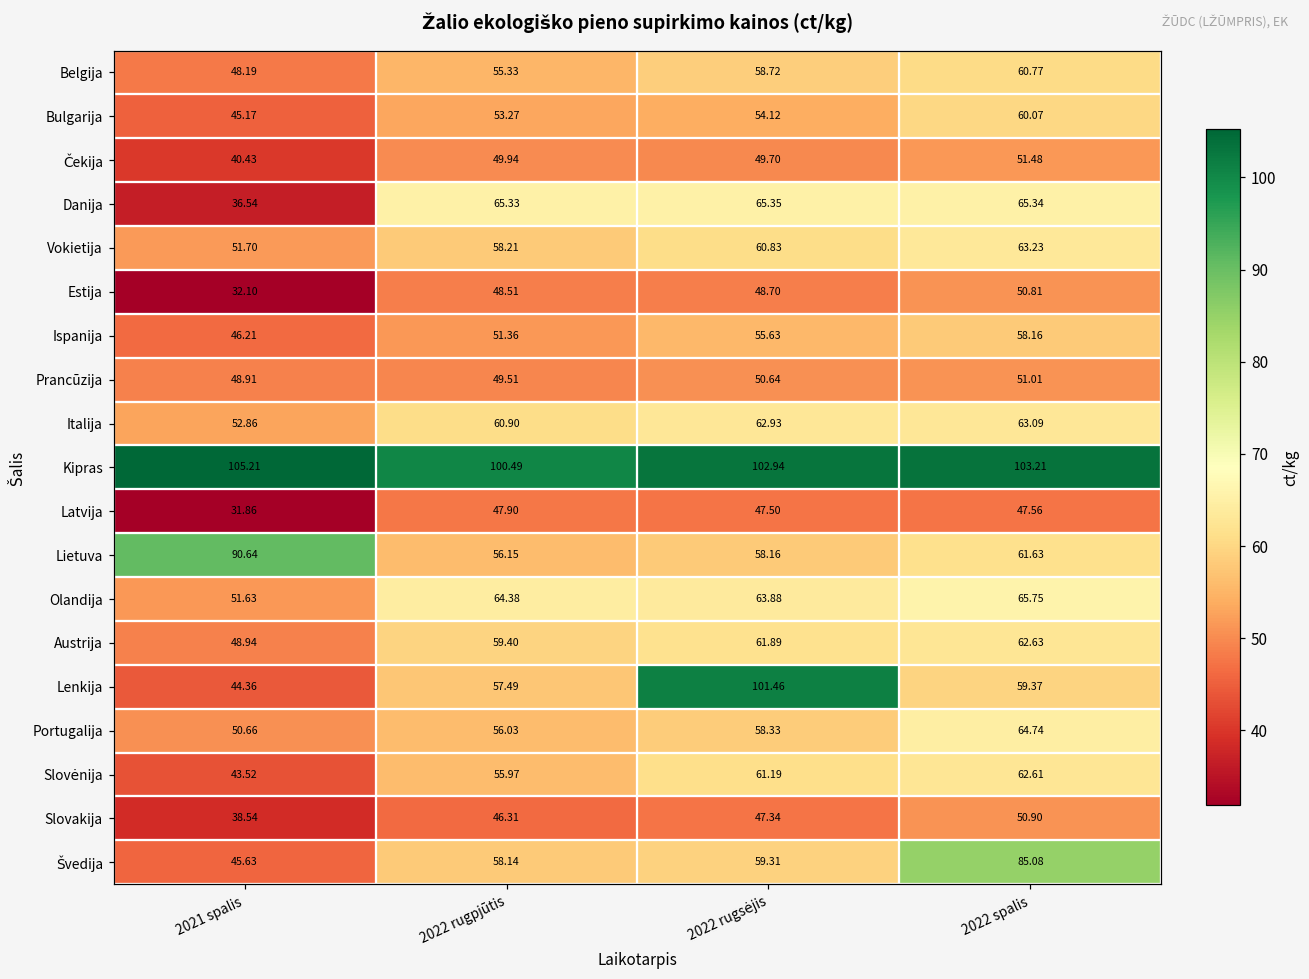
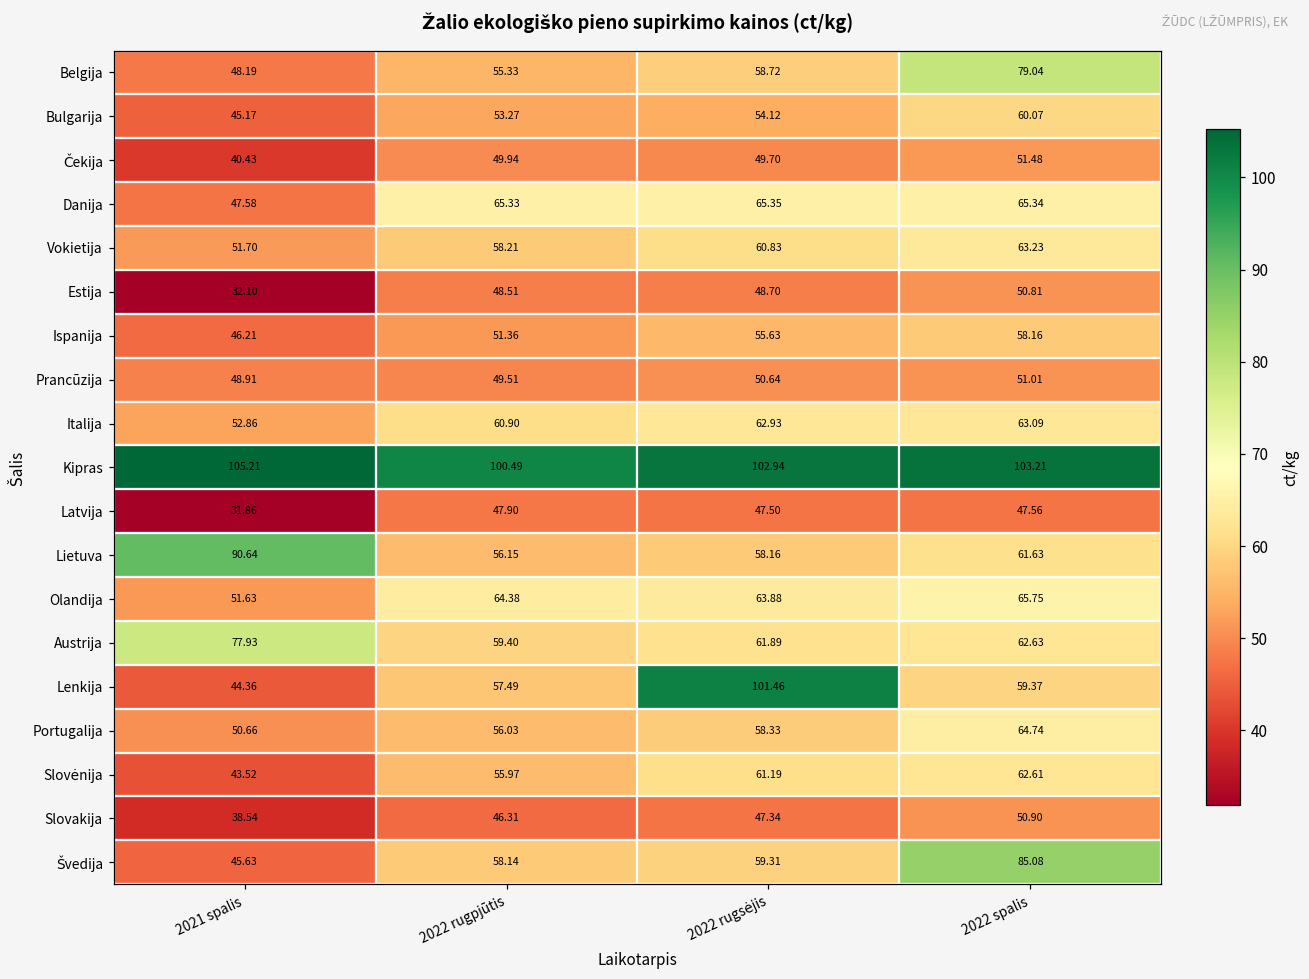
Belgija, 2022 spalis: 60.77 -> 79.04
Danija, 2021 spalis: 36.54 -> 47.58
Austrija, 2021 spalis: 48.94 -> 77.93
